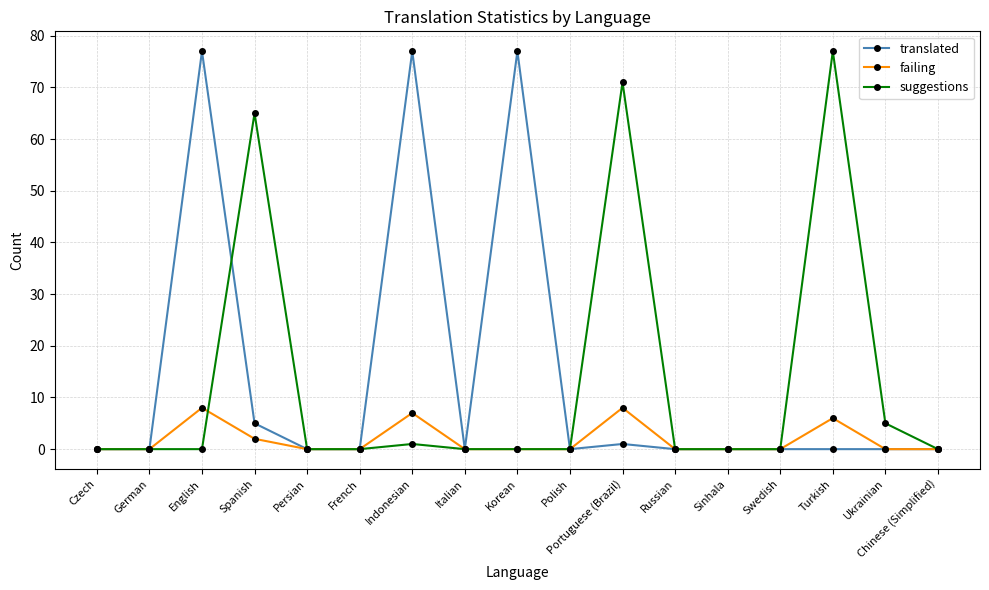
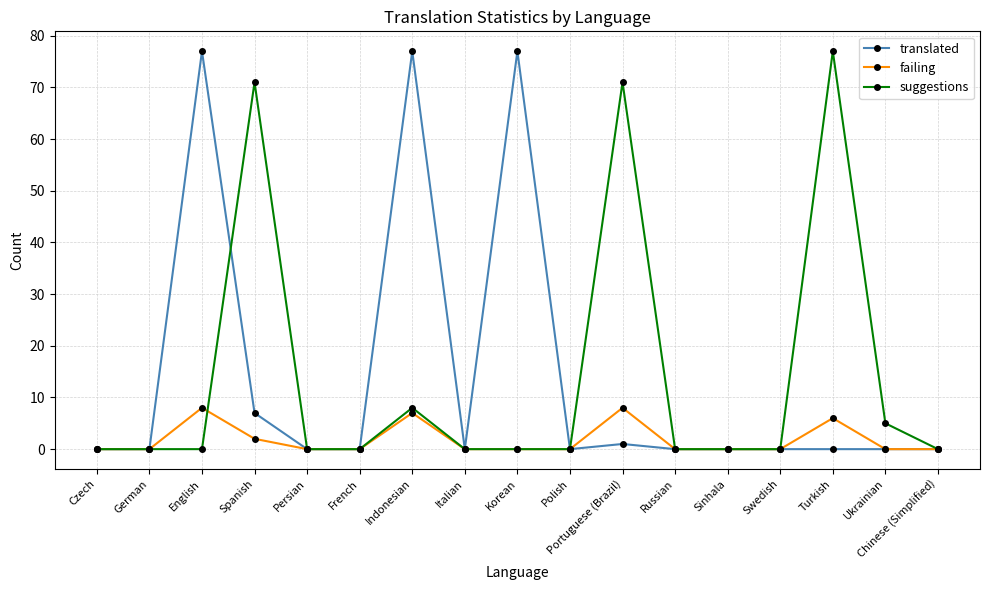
translated, Spanish: 5 -> 7
suggestions, Spanish: 65 -> 71
suggestions, Indonesian: 1 -> 8
